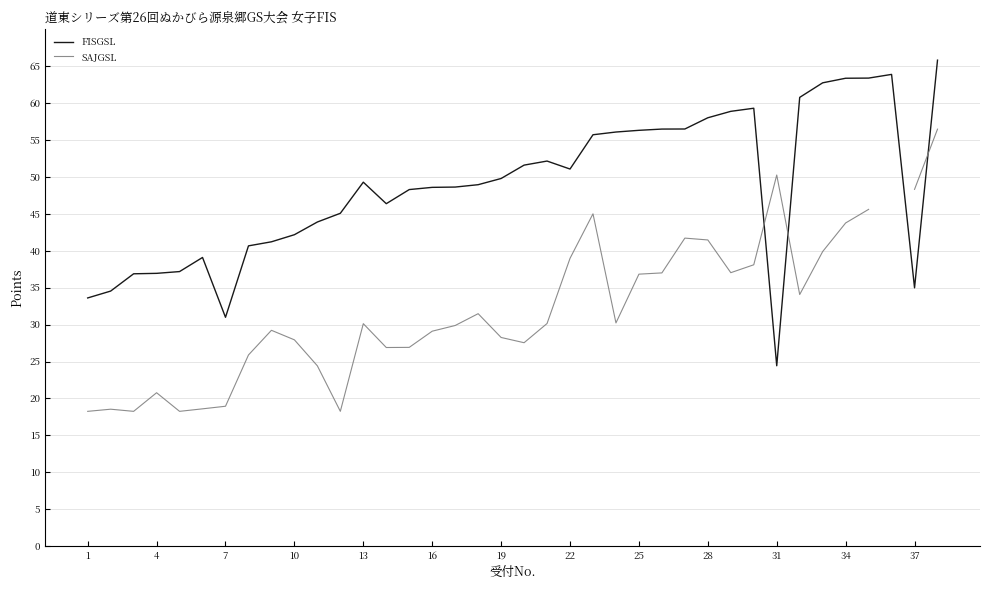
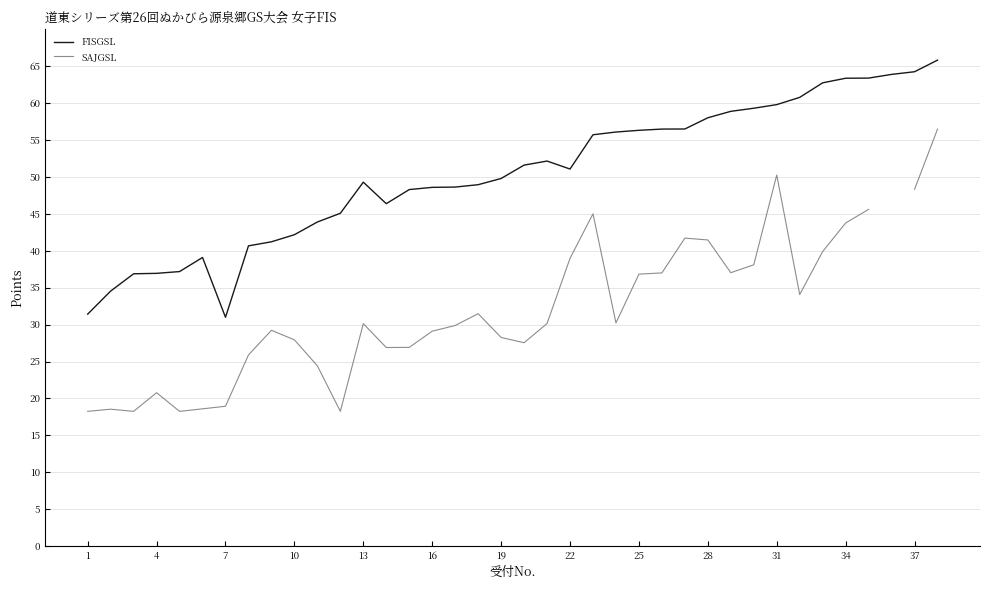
FISGSL, 1: 34 -> 31
FISGSL, 31: 24 -> 60
FISGSL, 37: 35 -> 64
